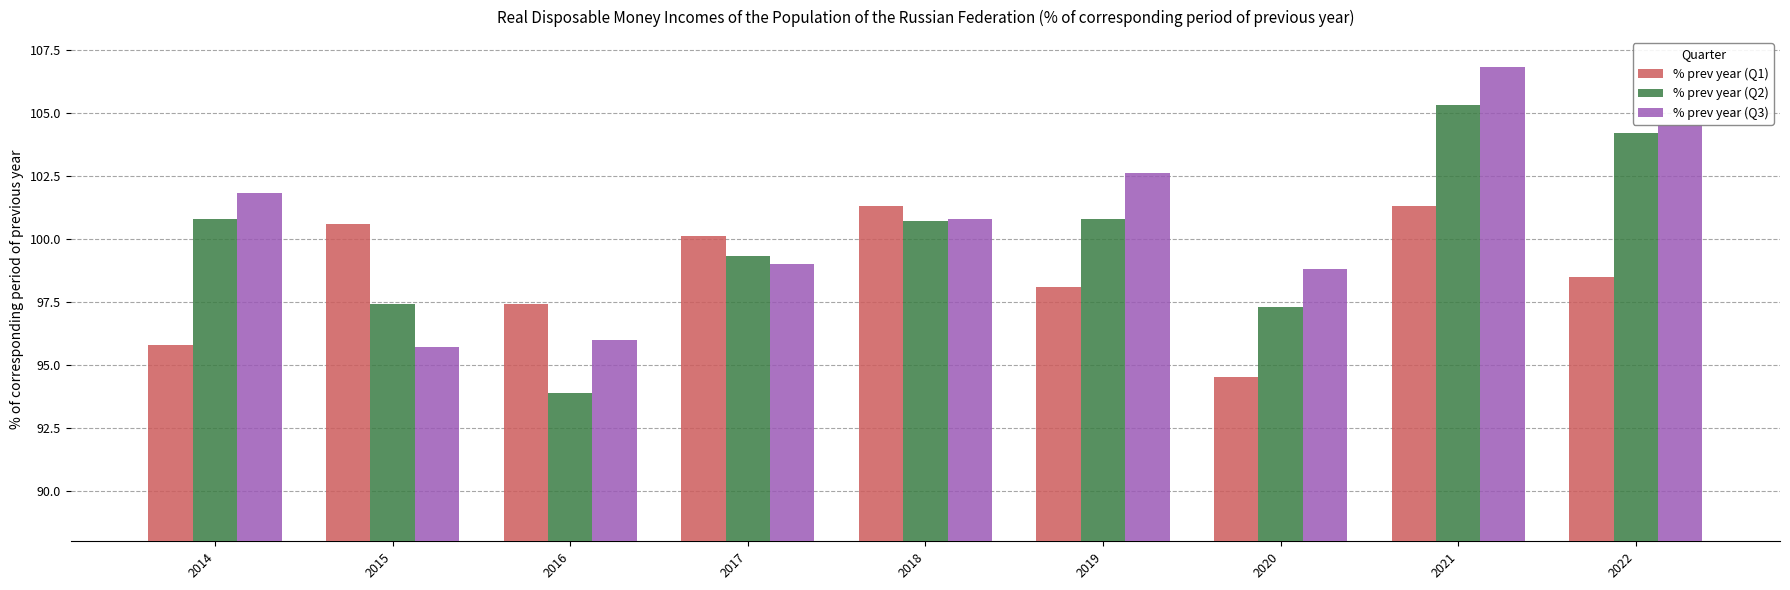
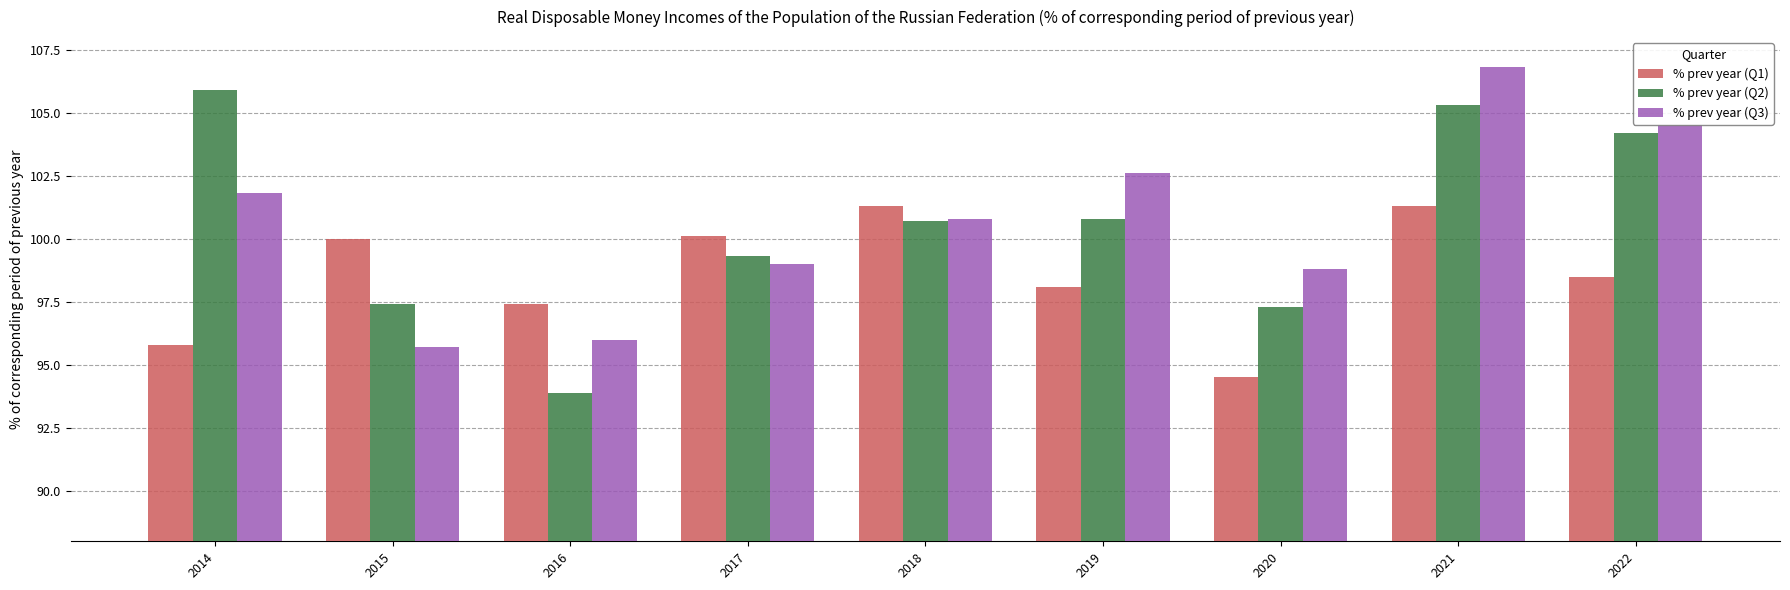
% prev year (Q2), 2014: 100.8 -> 105.9
% prev year (Q1), 2015: 100.6 -> 100.0
